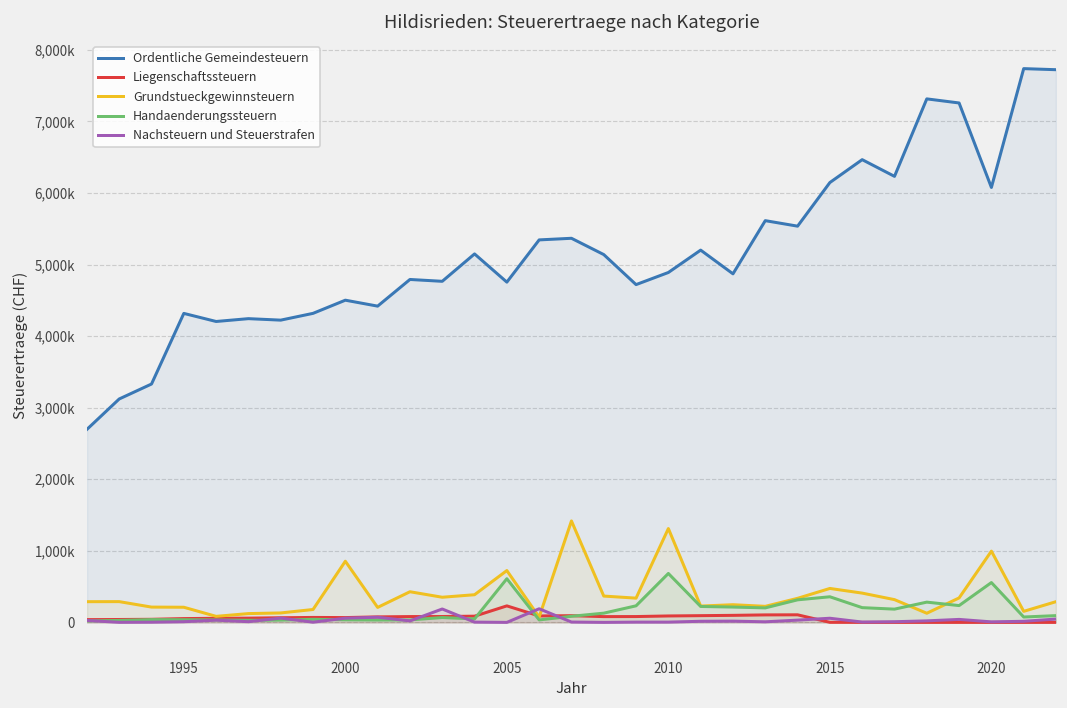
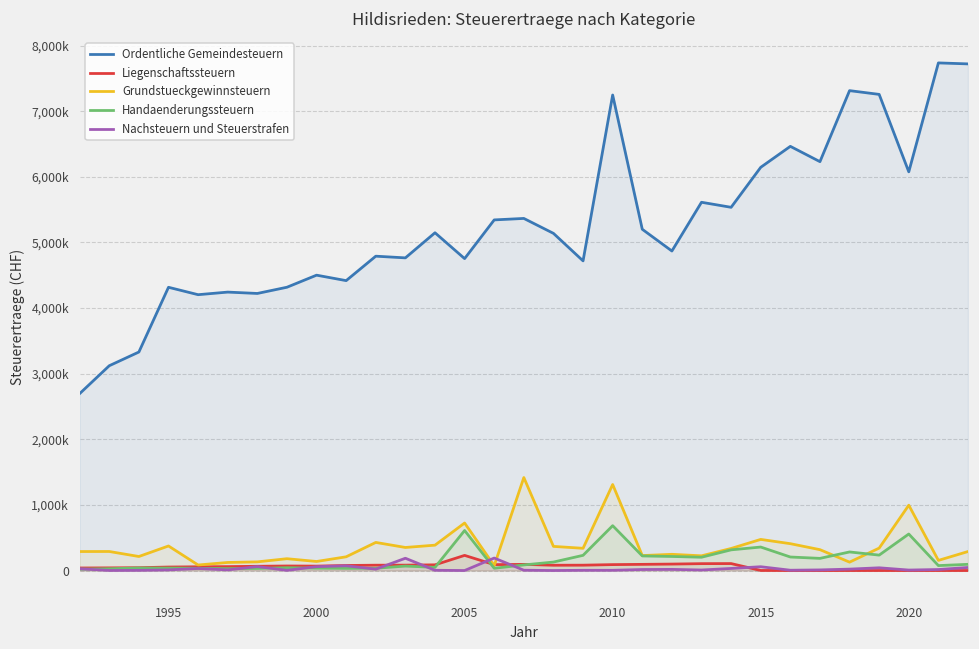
Grundstueckgewinnsteuern, 1995: 200,000 -> 400,000
Grundstueckgewinnsteuern, 2000: 900,000 -> 100,000
Ordentliche Gemeindesteuern, 2010: 4,900,000 -> 7,200,000
